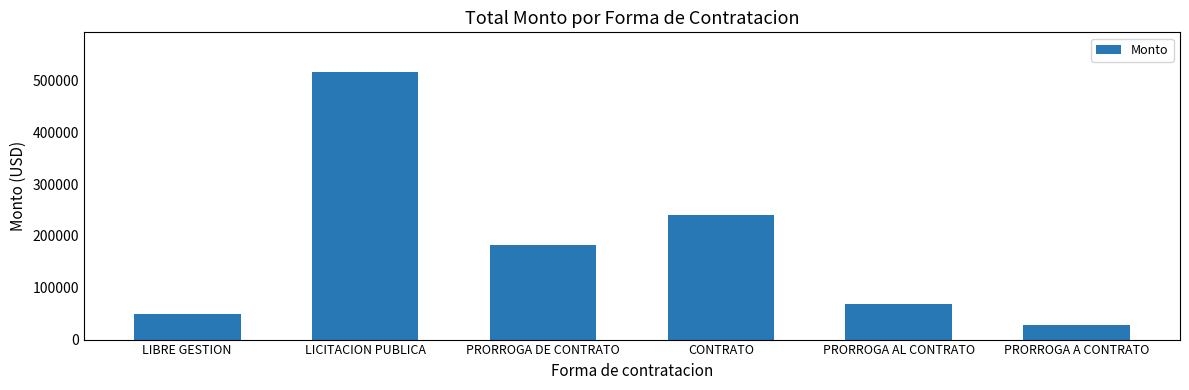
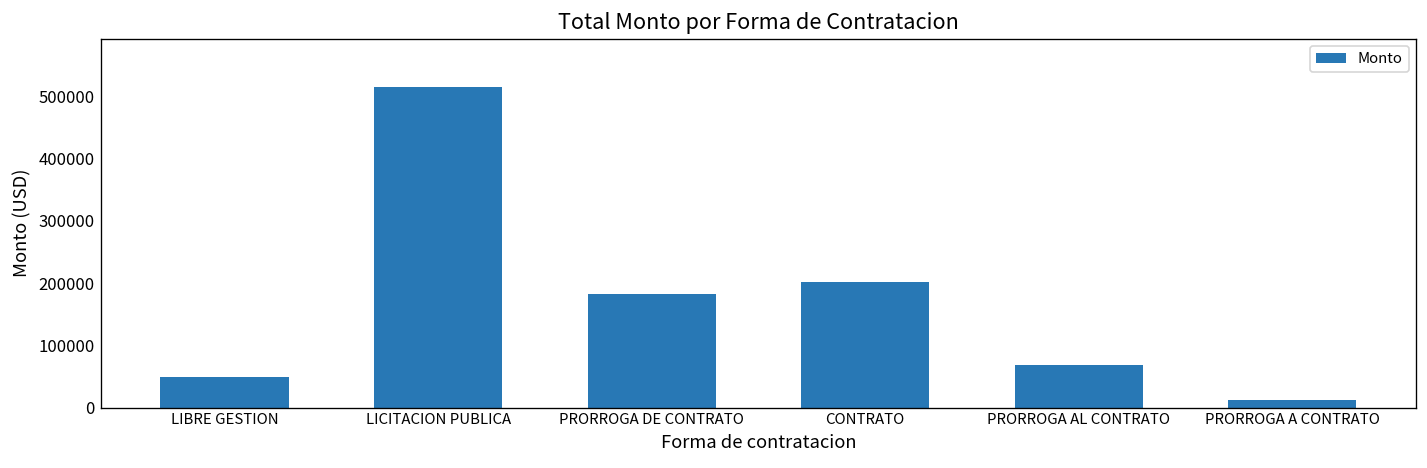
CONTRATO: 240000 -> 200000
PRORROGA A CONTRATO: 30000 -> 10000
